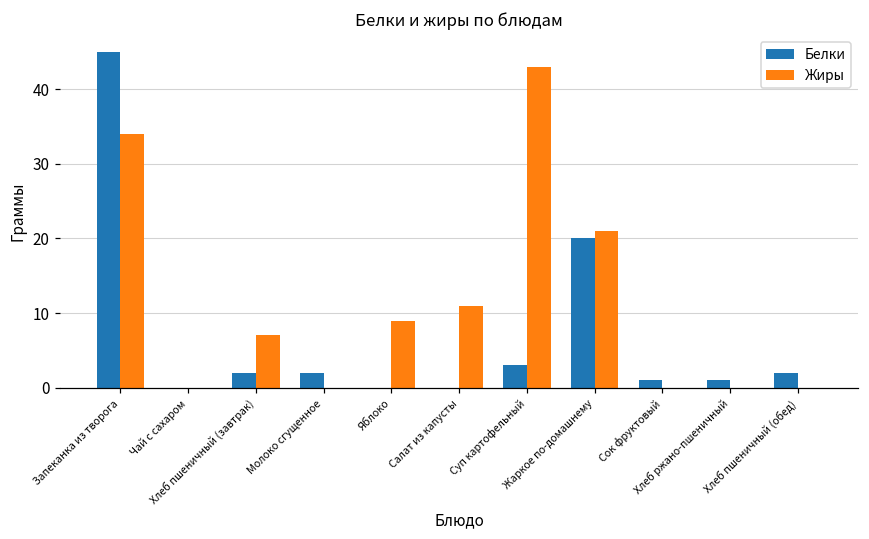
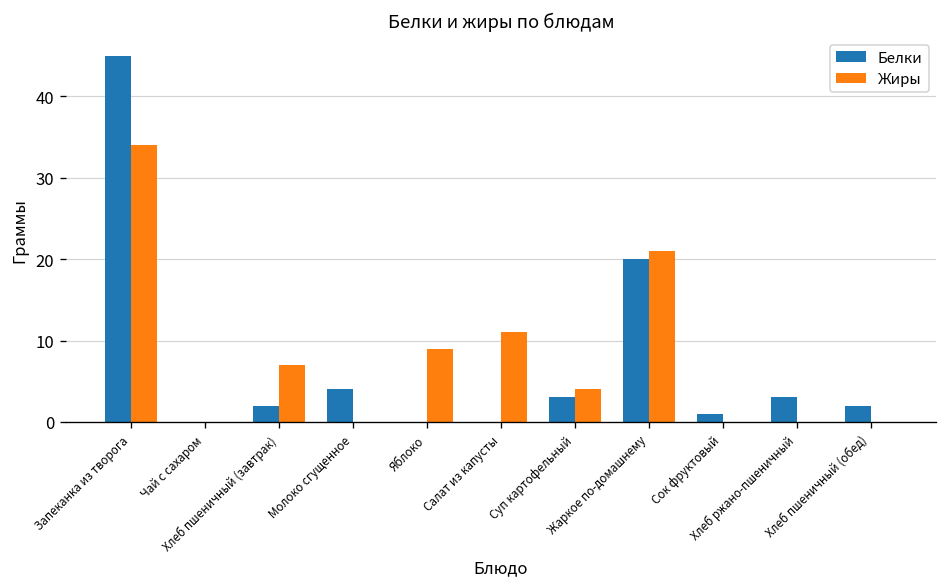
Белки, Молоко сгущенное: 2 -> 4
Жиры, Суп картофельный: 43 -> 4
Белки, Хлеб ржано-пшеничный: 1 -> 3
